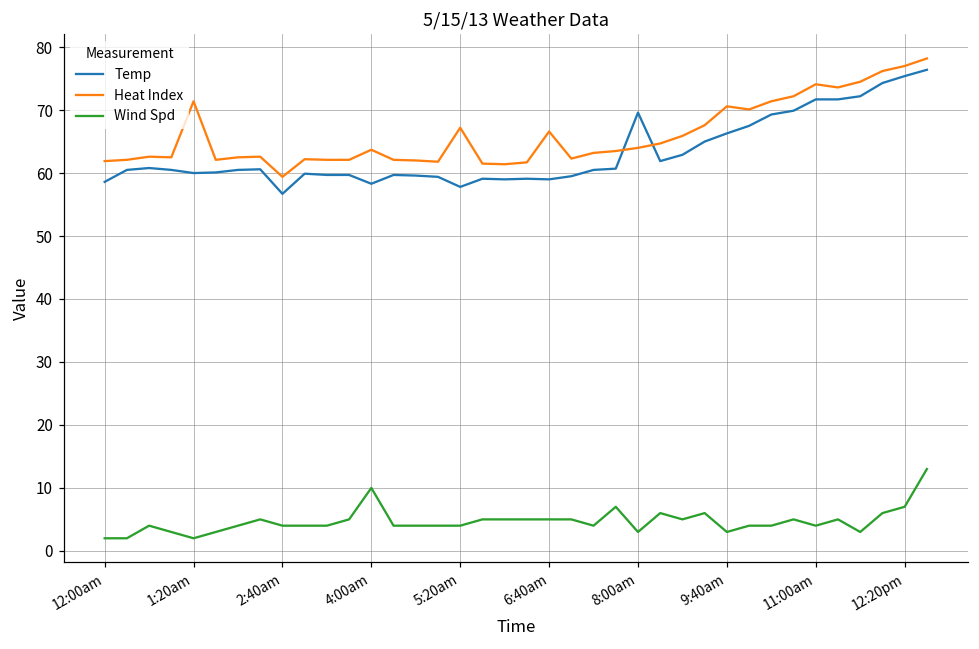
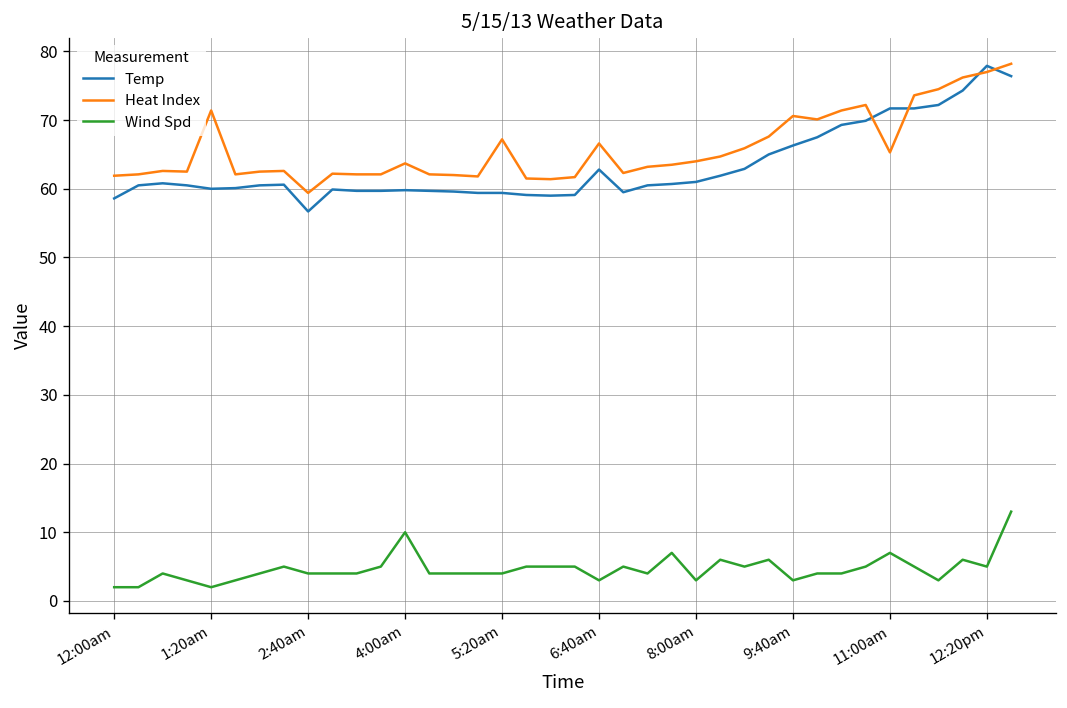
Temp, 4:00am: 58 -> 60
Temp, 5:20am: 58 -> 59
Temp, 6:40am: 59 -> 63
Wind Spd, 6:40am: 5 -> 3
Temp, 8:00am: 70 -> 61
Heat Index, 11:00am: 74 -> 65
Wind Spd, 11:00am: 4 -> 7
Temp, 12:20pm: 75 -> 78
Wind Spd, 12:20pm: 7 -> 5
